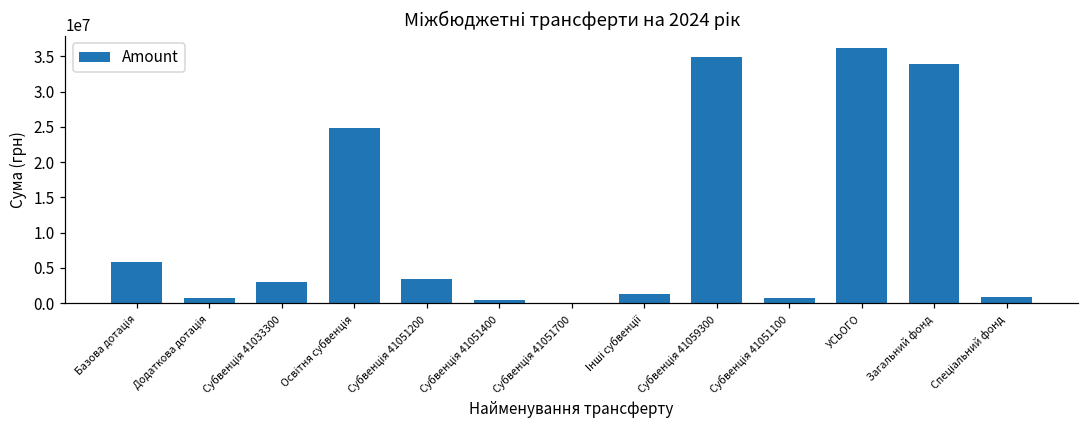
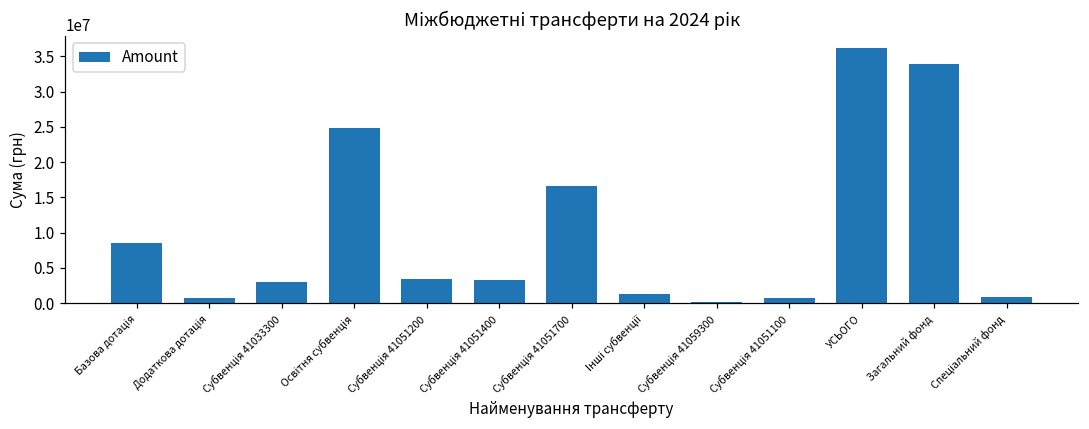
Базова дотація: 6000000 -> 9000000
Субвенція 41051400: 0 -> 3000000
Субвенція 41051700: 0 -> 17000000
Субвенція 41059300: 35000000 -> 0
